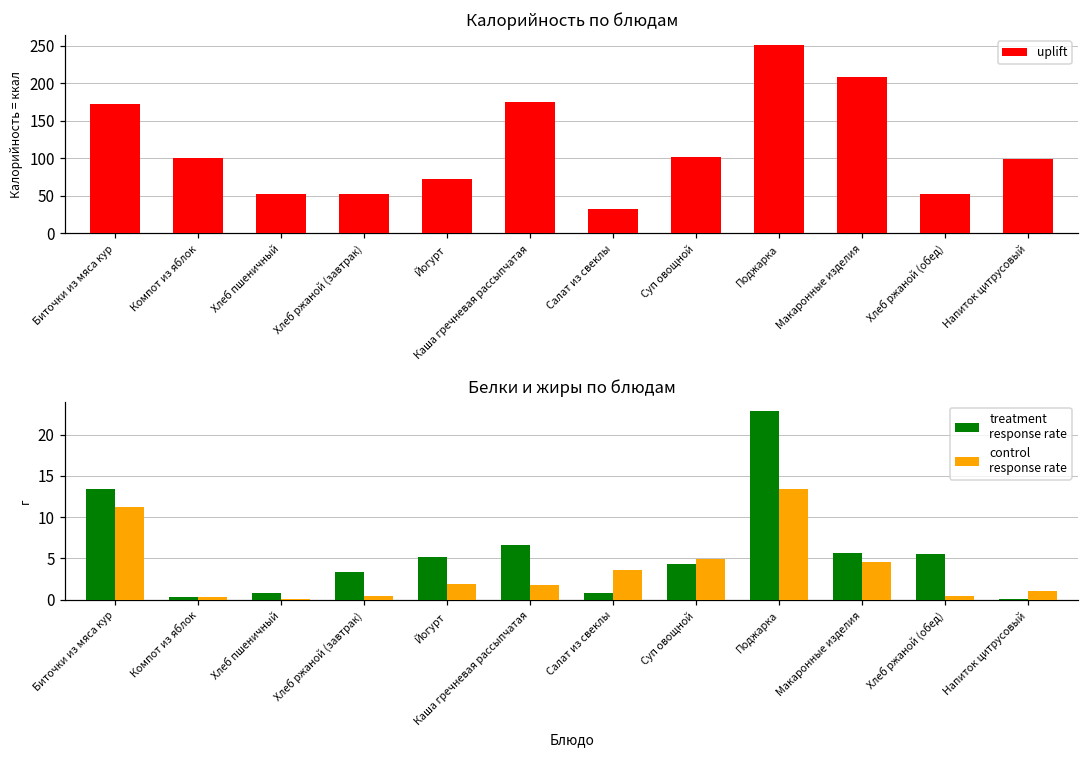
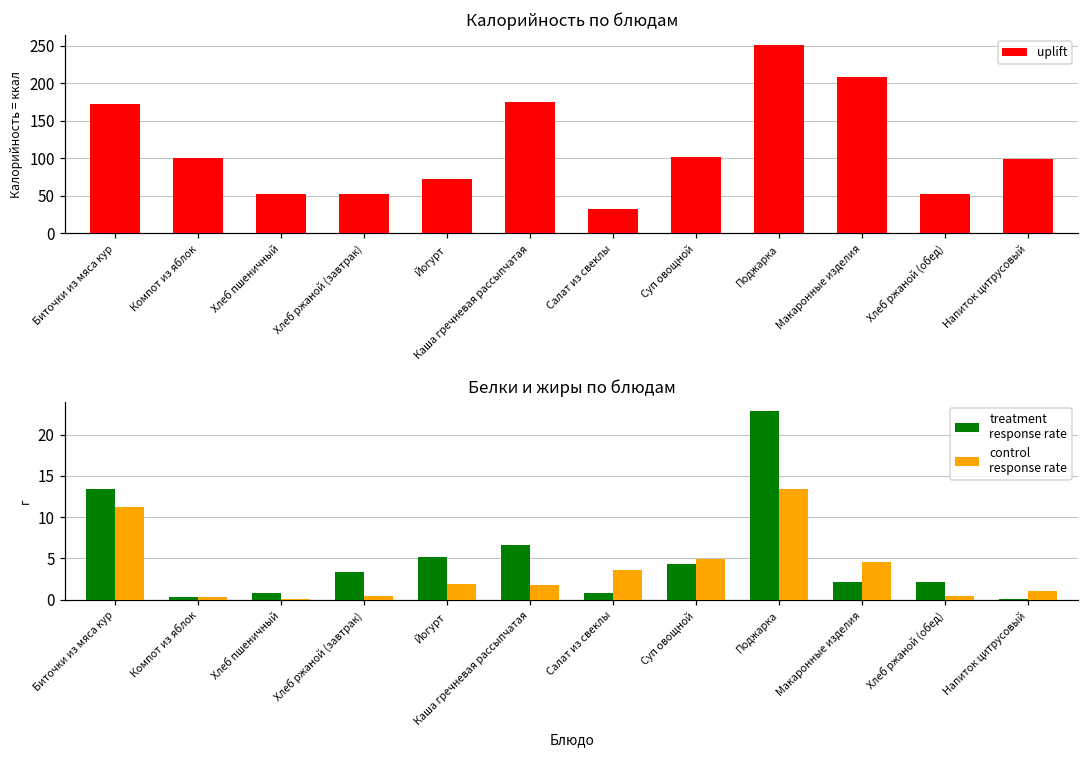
Белки и жиры по блюдам, treatment response rate, Макаронные изделия: 6 -> 2
Белки и жиры по блюдам, treatment response rate, Хлеб ржаной (обед): 6 -> 2
